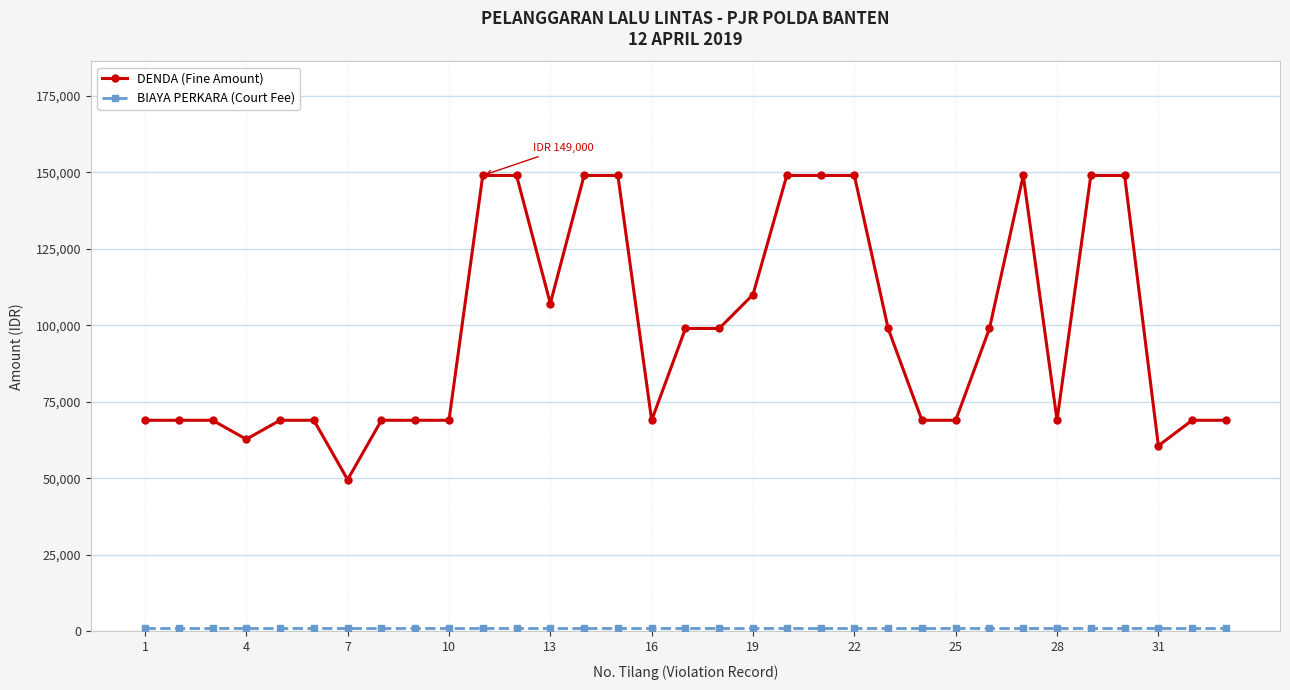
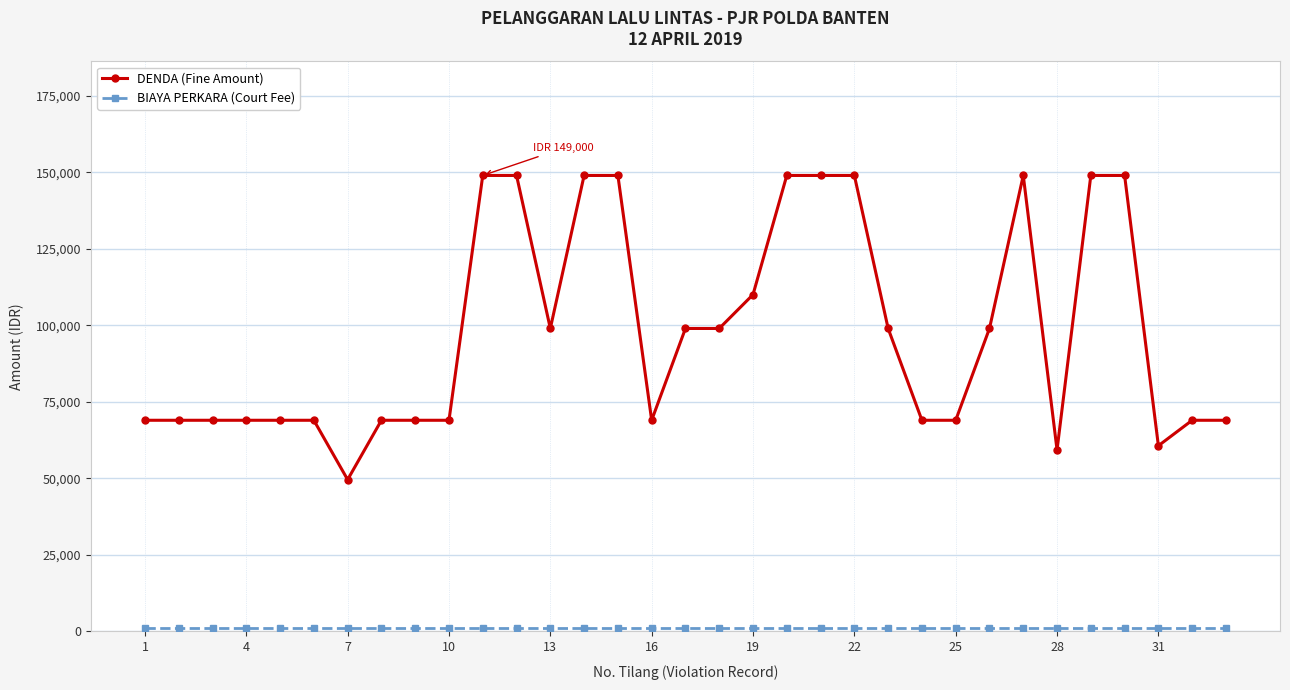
DENDA (Fine Amount), 4: 63,000 -> 69,000
DENDA (Fine Amount), 13: 107,000 -> 99,000
DENDA (Fine Amount), 28: 69,000 -> 59,000
